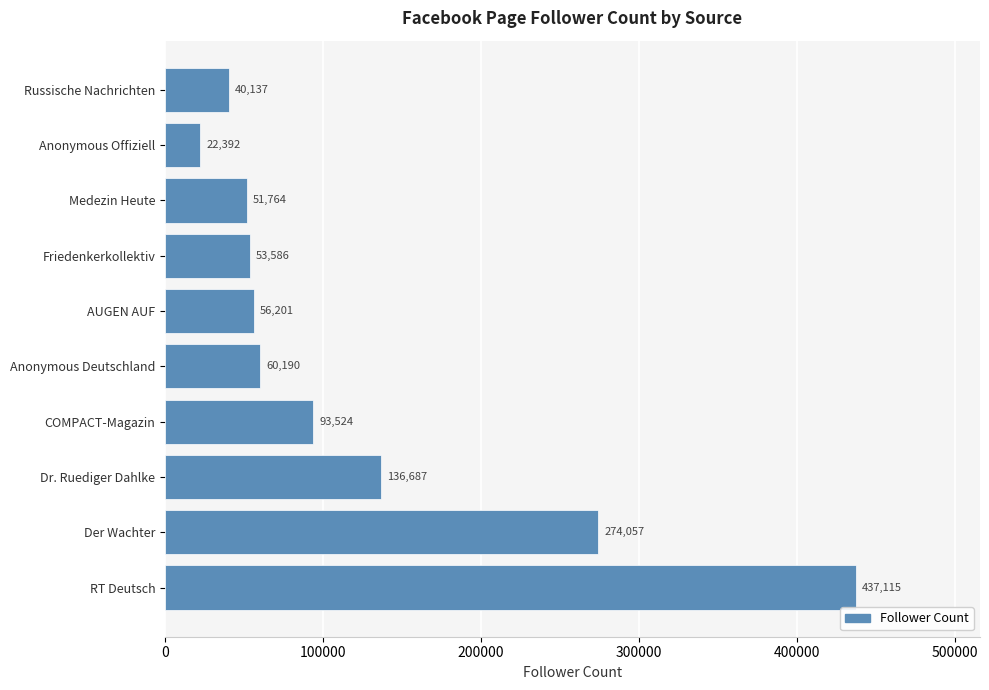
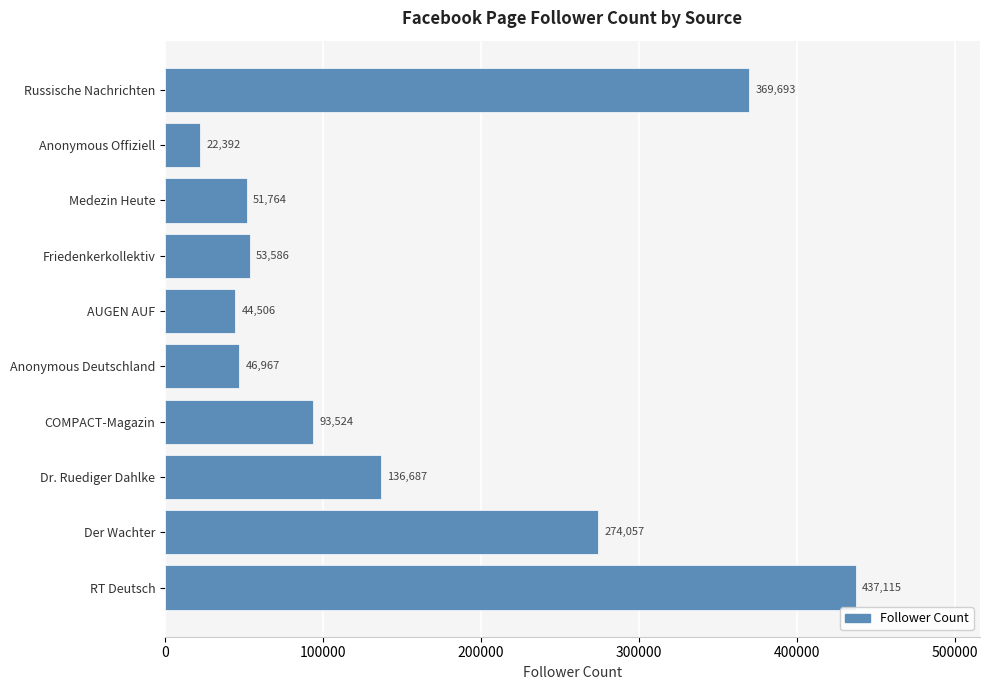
Russische Nachrichten: 40,137 -> 369,693
AUGEN AUF: 56,201 -> 44,506
Anonymous Deutschland: 60,190 -> 46,967
